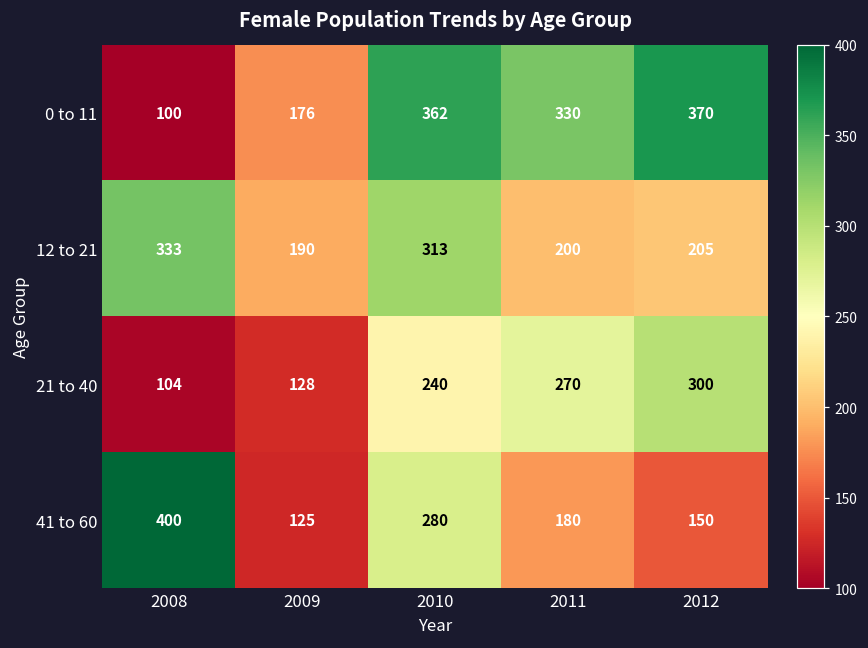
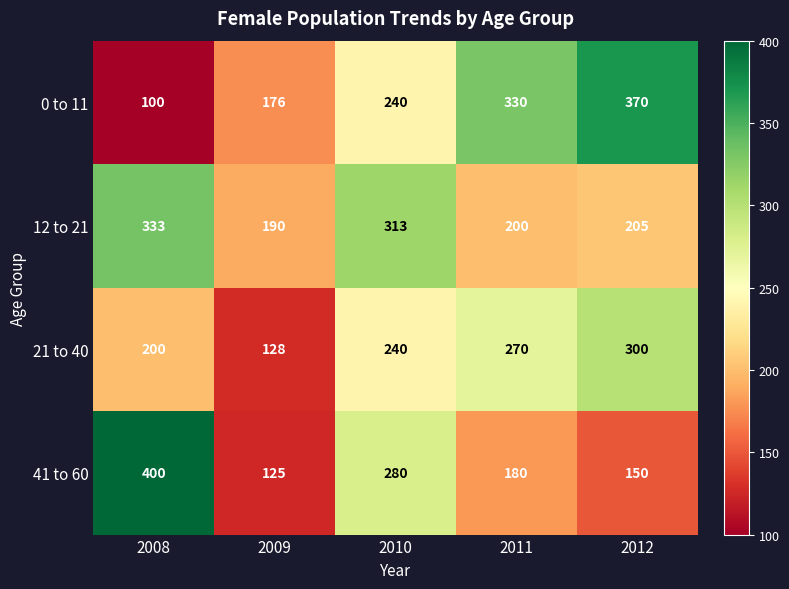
0 to 11, 2010: 362 -> 240
21 to 40, 2008: 104 -> 200
